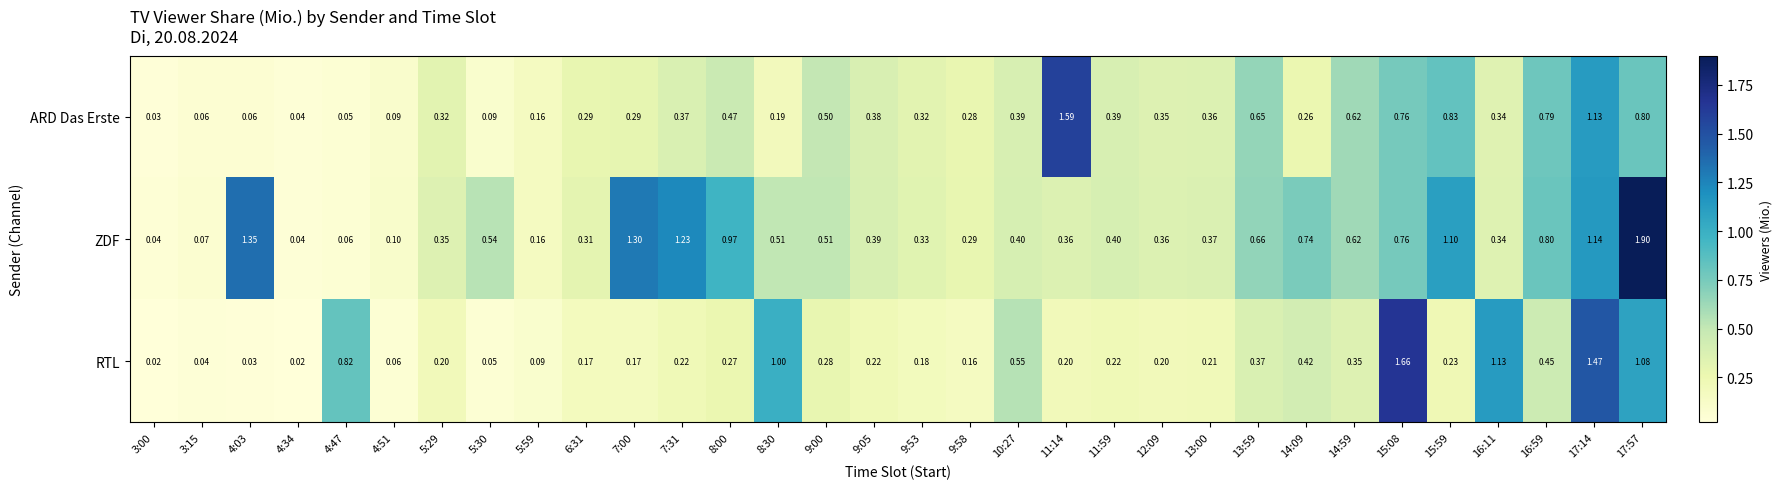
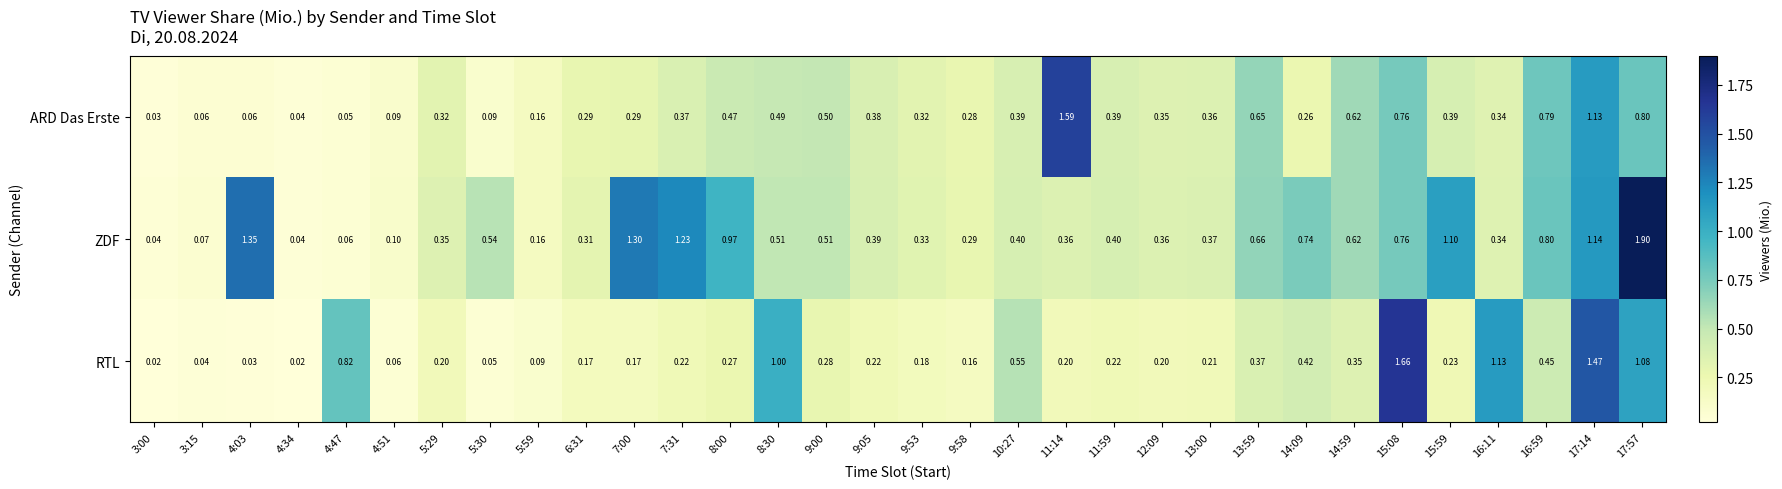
ARD Das Erste, 8:30: 0.19 -> 0.49
ARD Das Erste, 15:59: 0.83 -> 0.39
